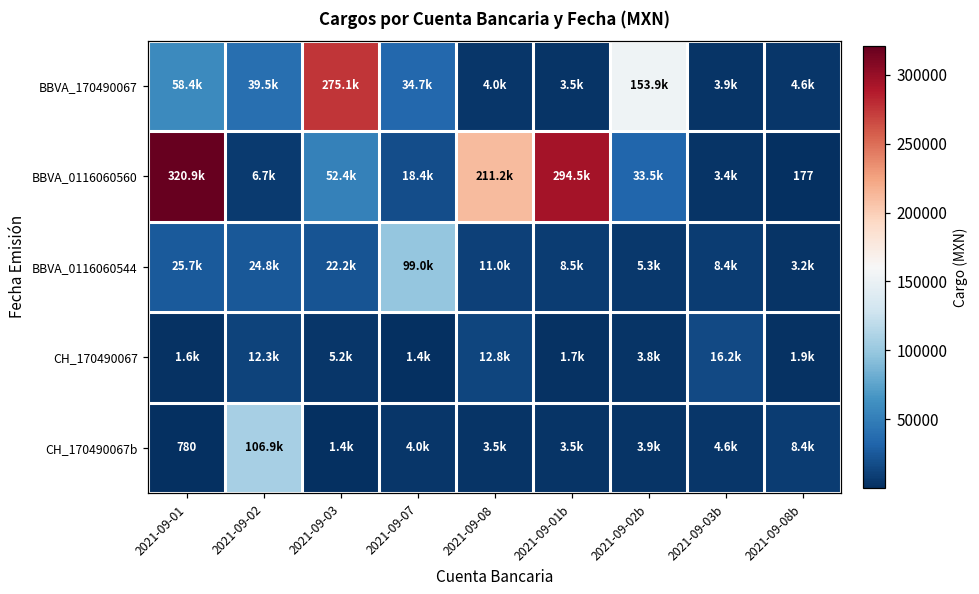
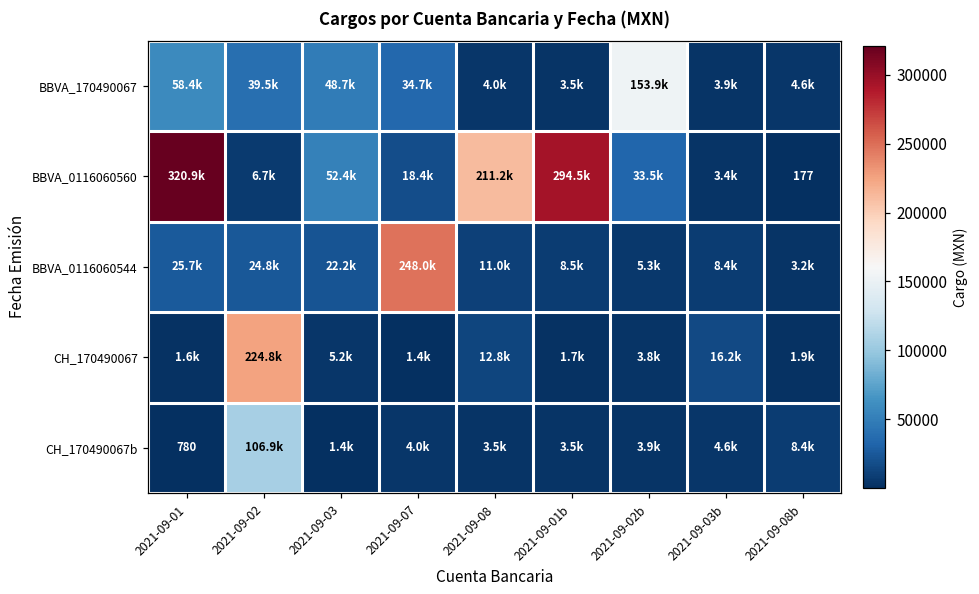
BBVA_170490067, 2021-09-03: 275.1k -> 48.7k
BBVA_0116060544, 2021-09-07: 99.0k -> 248.0k
CH_170490067, 2021-09-02: 12.3k -> 224.8k
